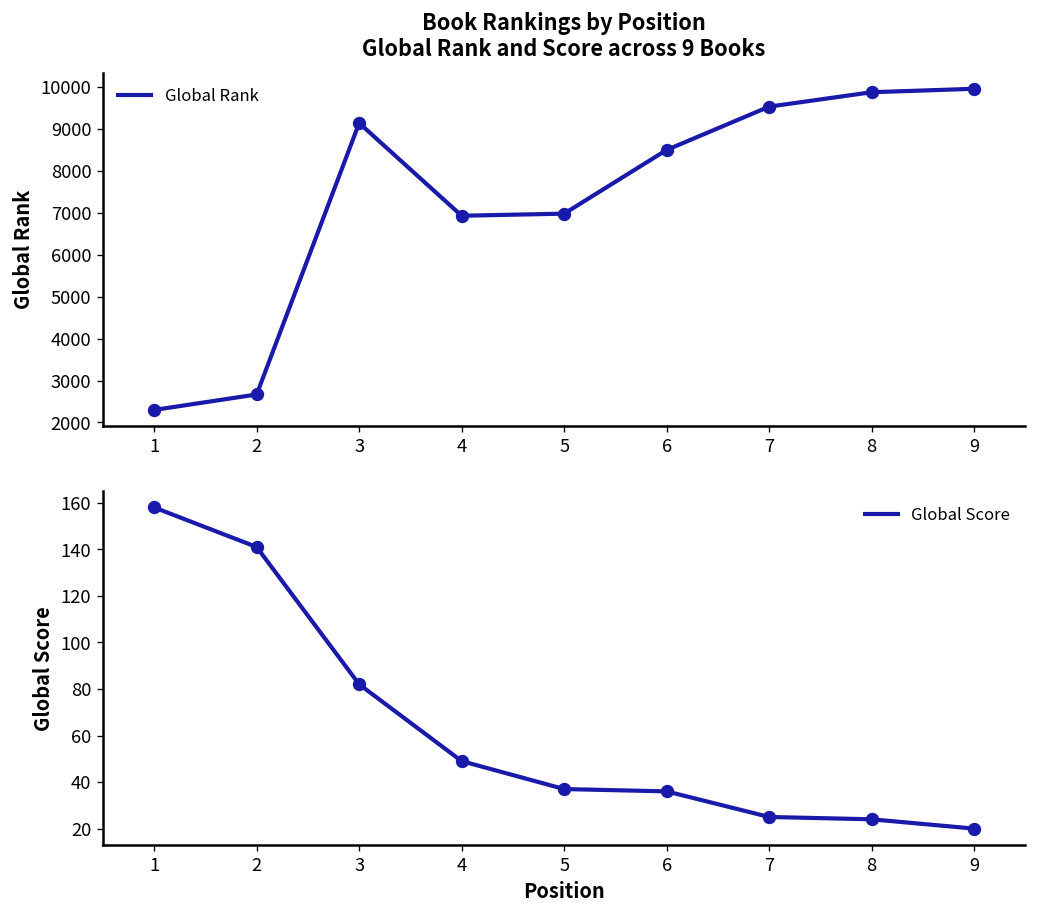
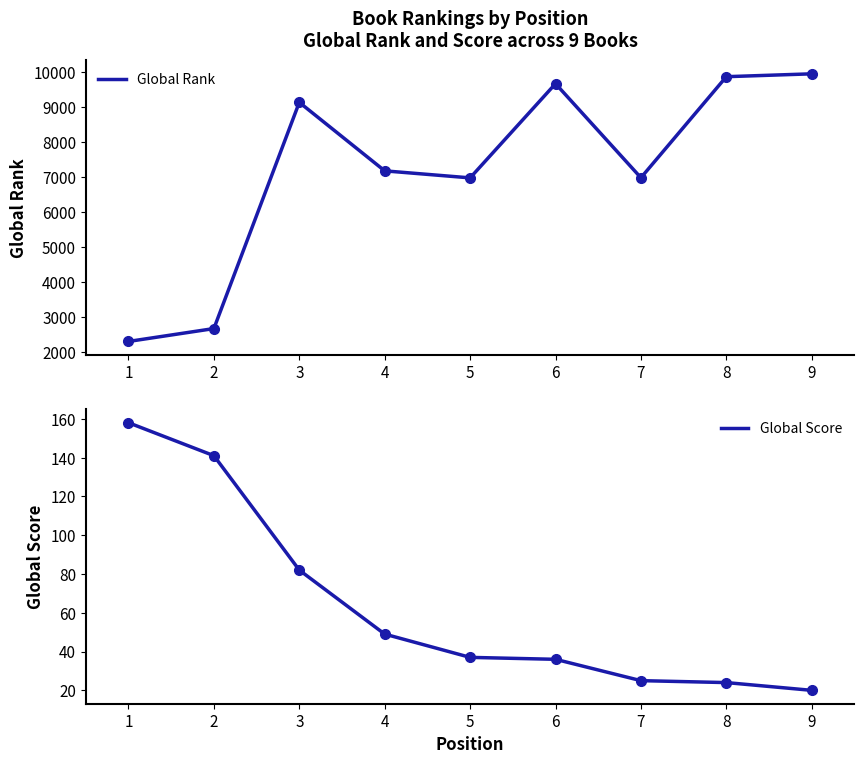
Book Rankings by Position Global Rank and Score across 9 Books, 4: 6900 -> 7200
Book Rankings by Position Global Rank and Score across 9 Books, 6: 8500 -> 9700
Book Rankings by Position Global Rank and Score across 9 Books, 7: 9500 -> 7000
